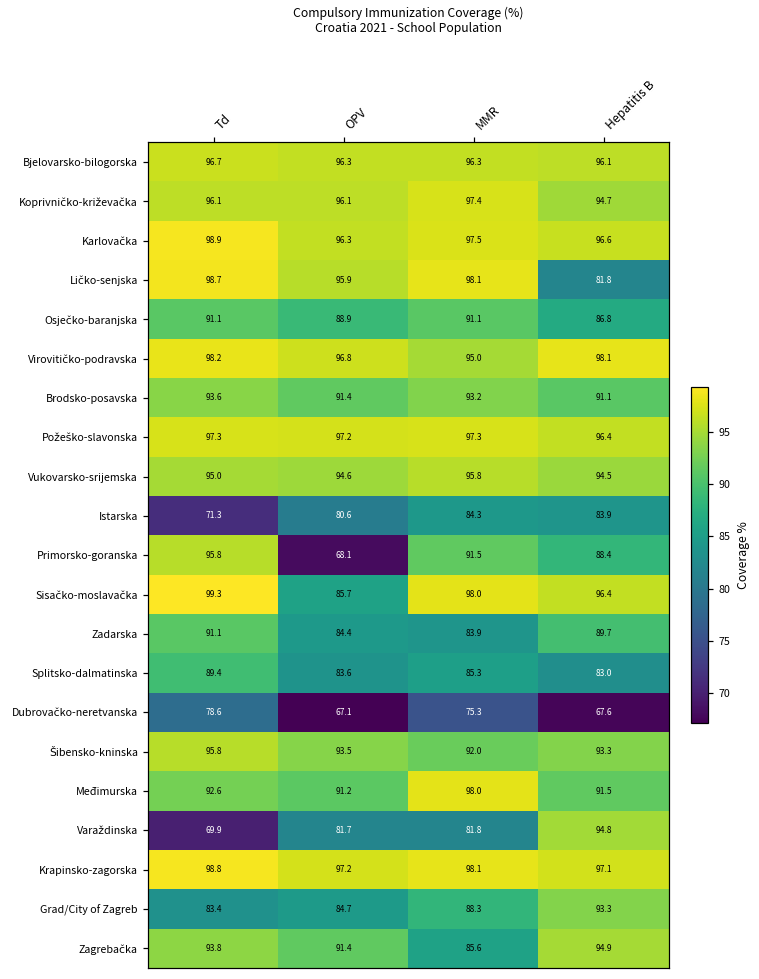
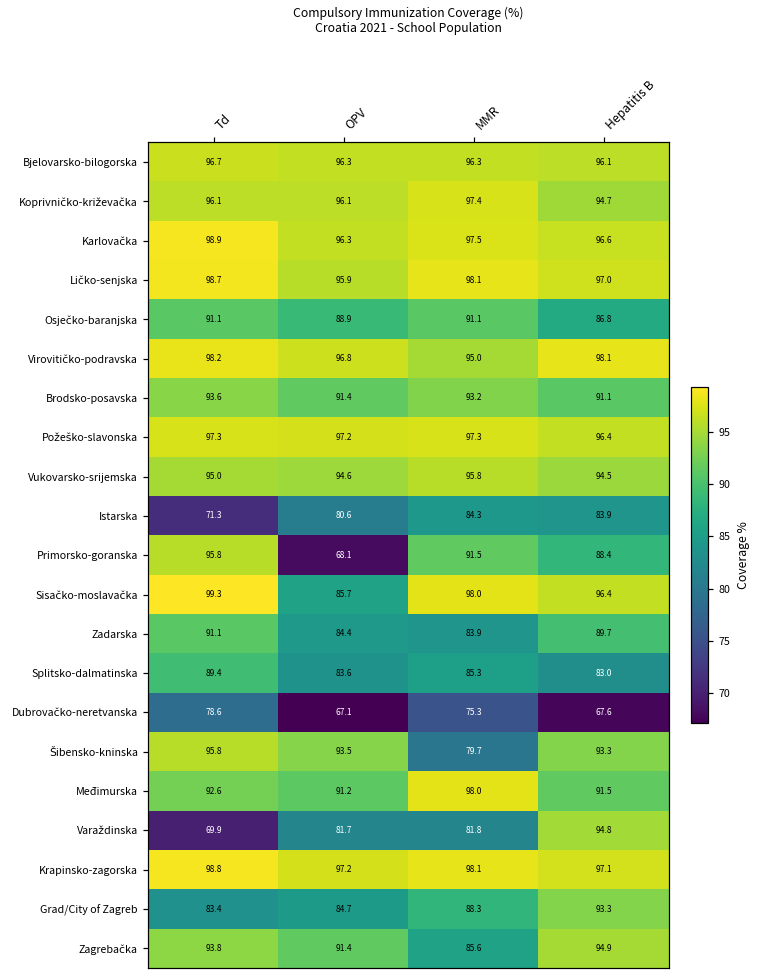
Ličko-senjska, Hepatitis B: 81.8 -> 97.0
Šibensko-kninska, MMR: 92.0 -> 79.7
